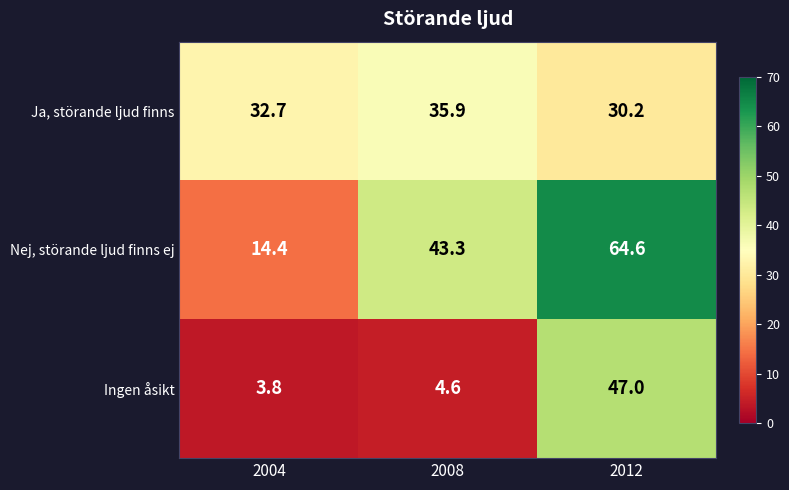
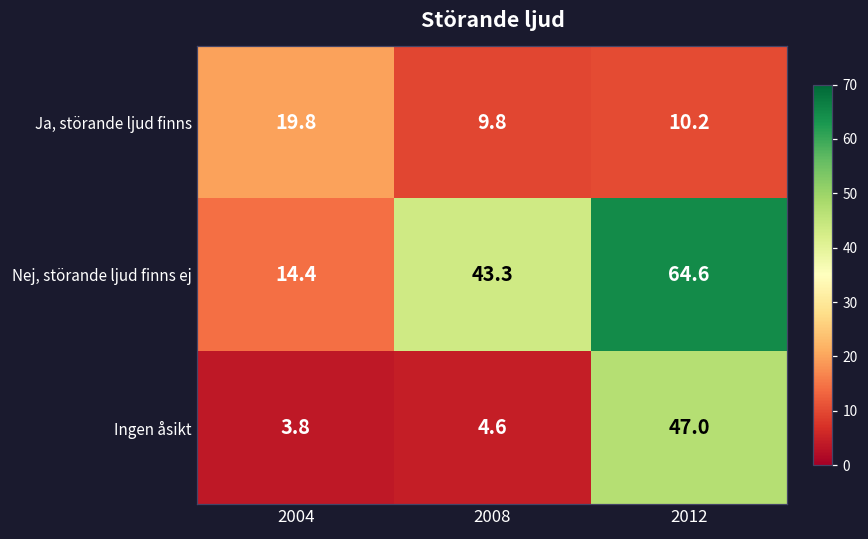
Ja, störande ljud finns, 2004: 32.7 -> 19.8
Ja, störande ljud finns, 2008: 35.9 -> 9.8
Ja, störande ljud finns, 2012: 30.2 -> 10.2
